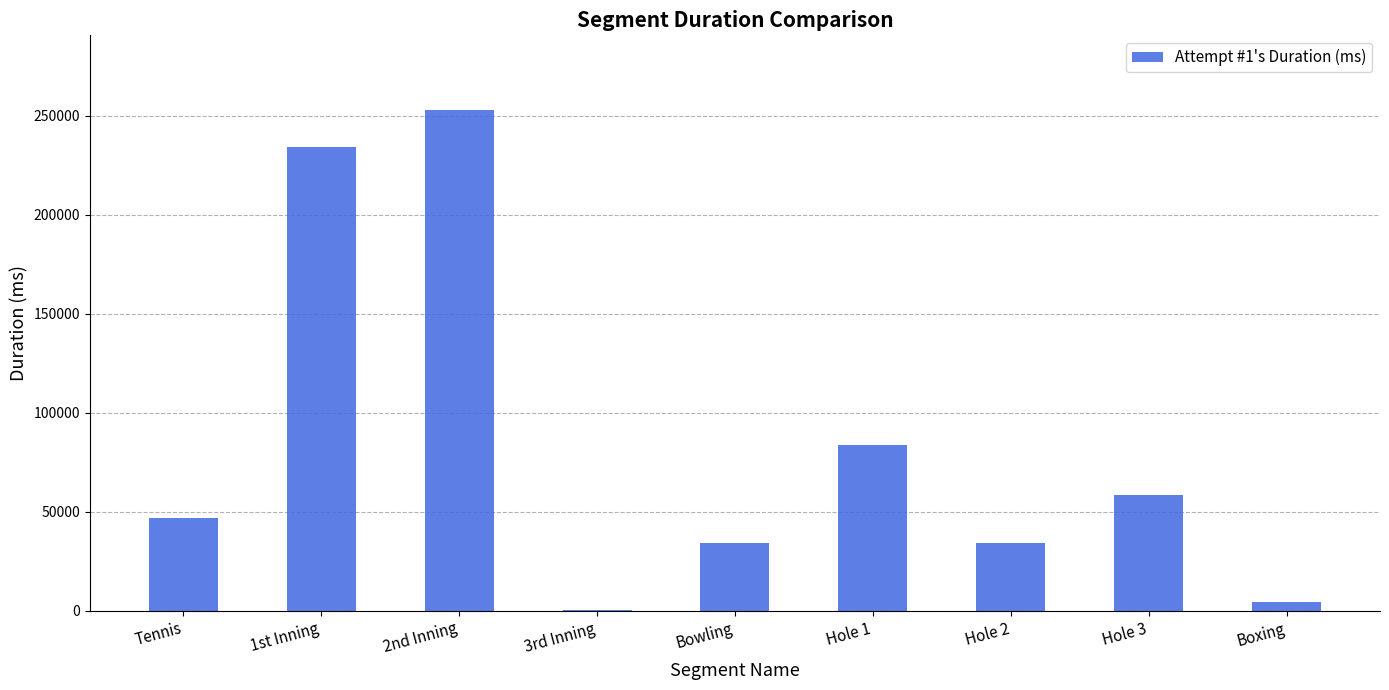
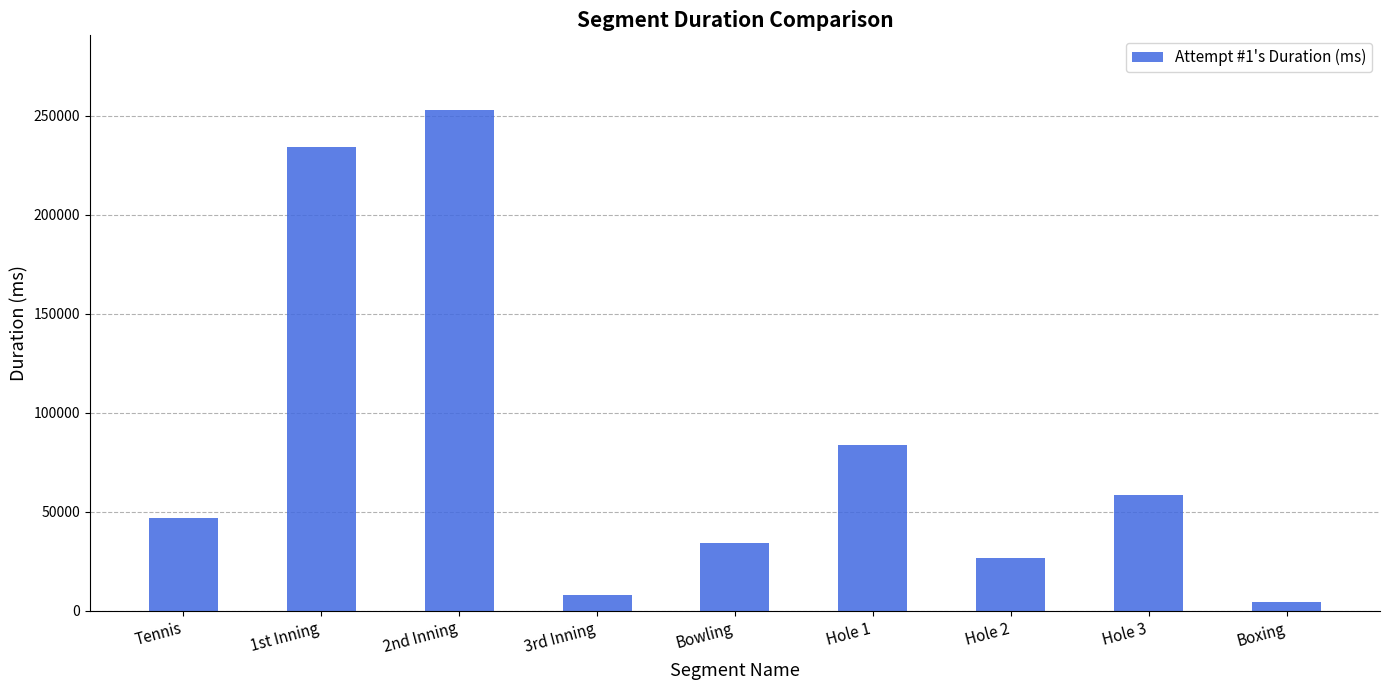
3rd Inning: 0 -> 8000
Hole 2: 34000 -> 27000
